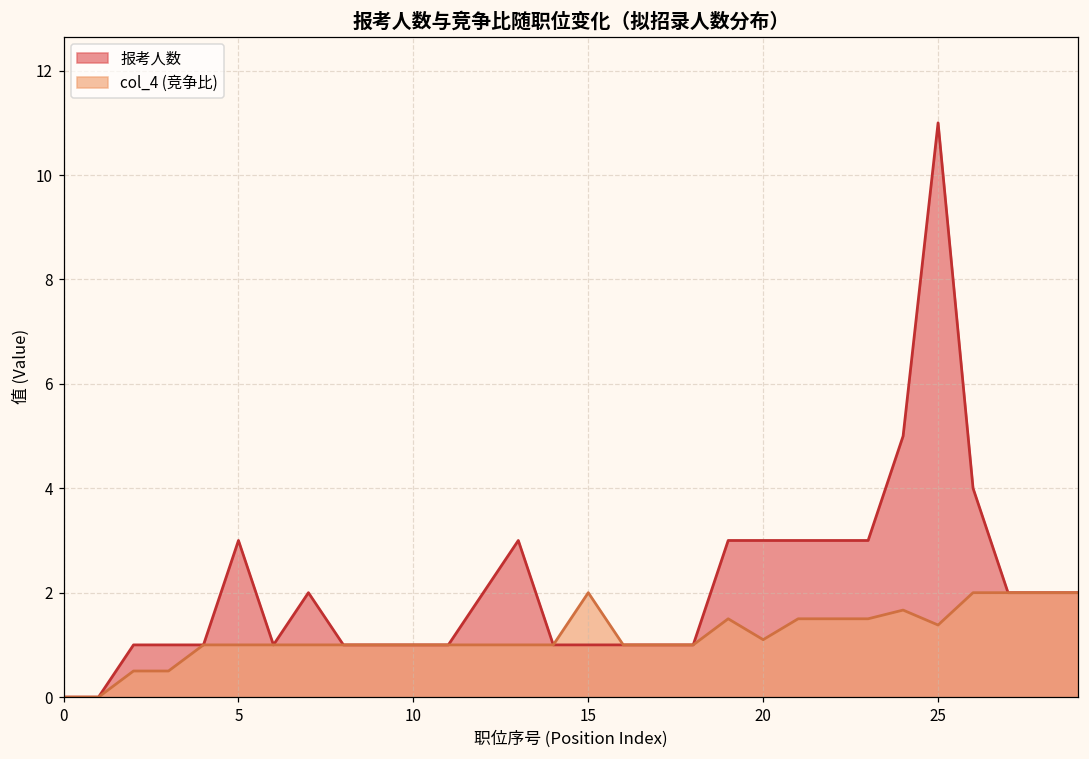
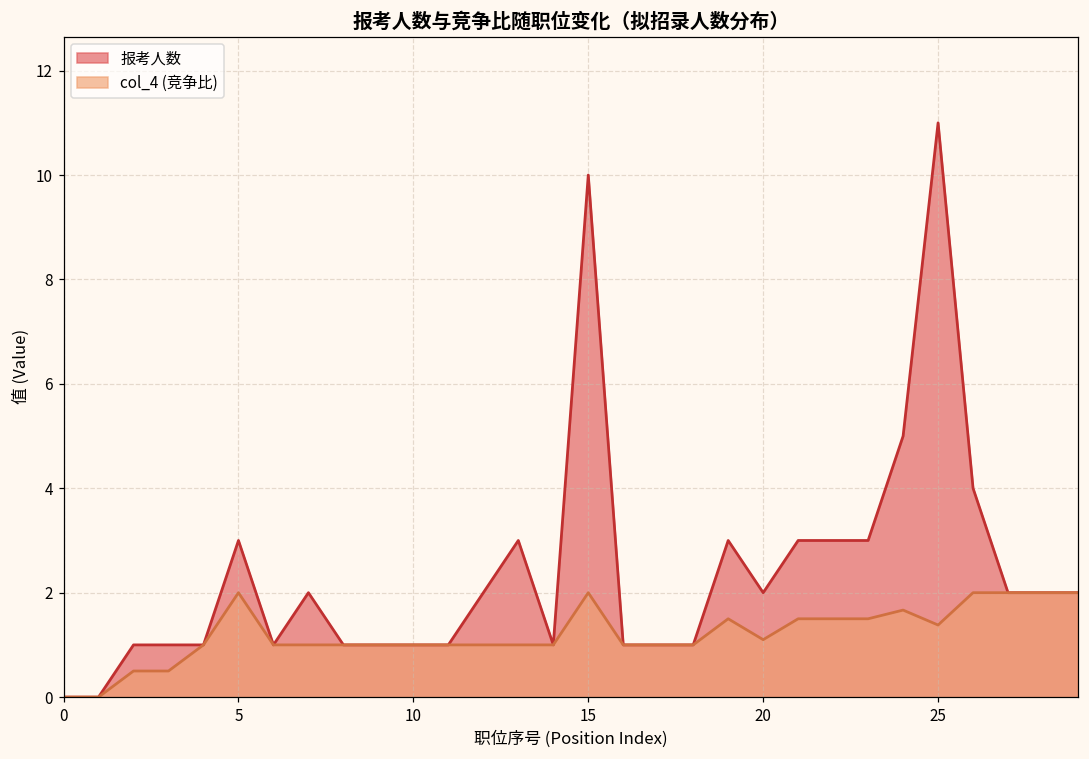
col_4 (竞争比), 5: 1 -> 2
报考人数, 15: 1 -> 10
报考人数, 20: 3 -> 2
